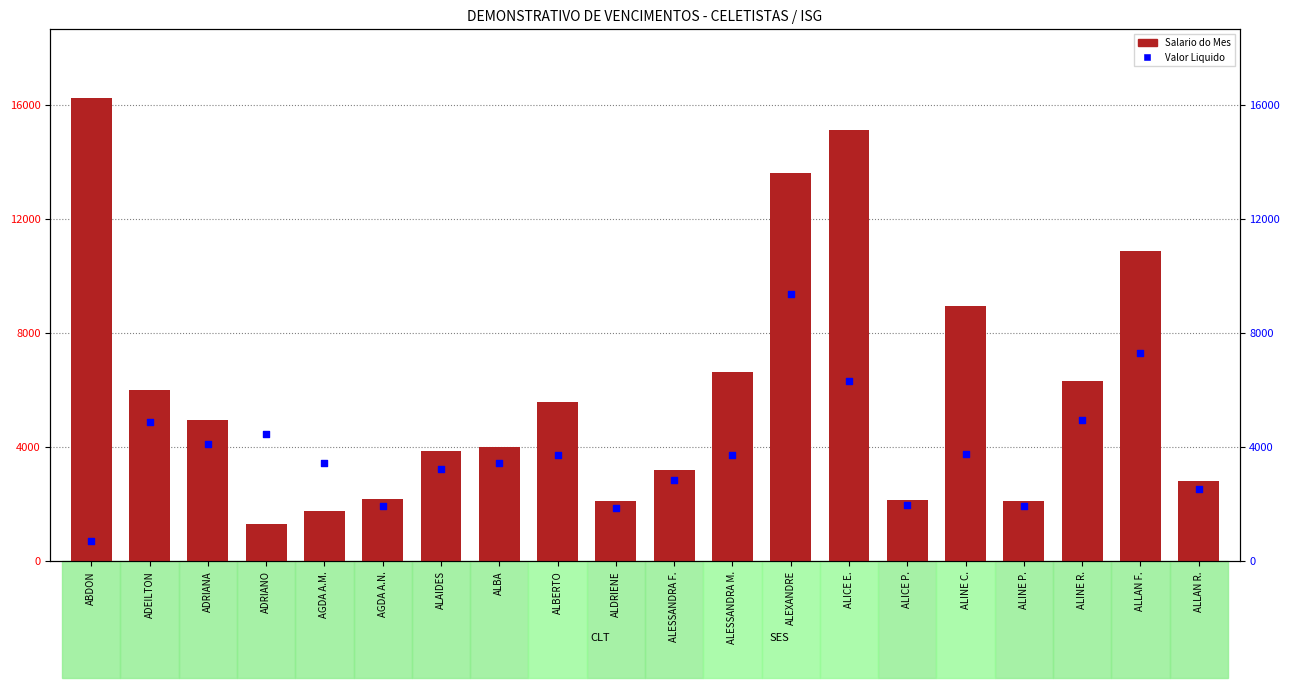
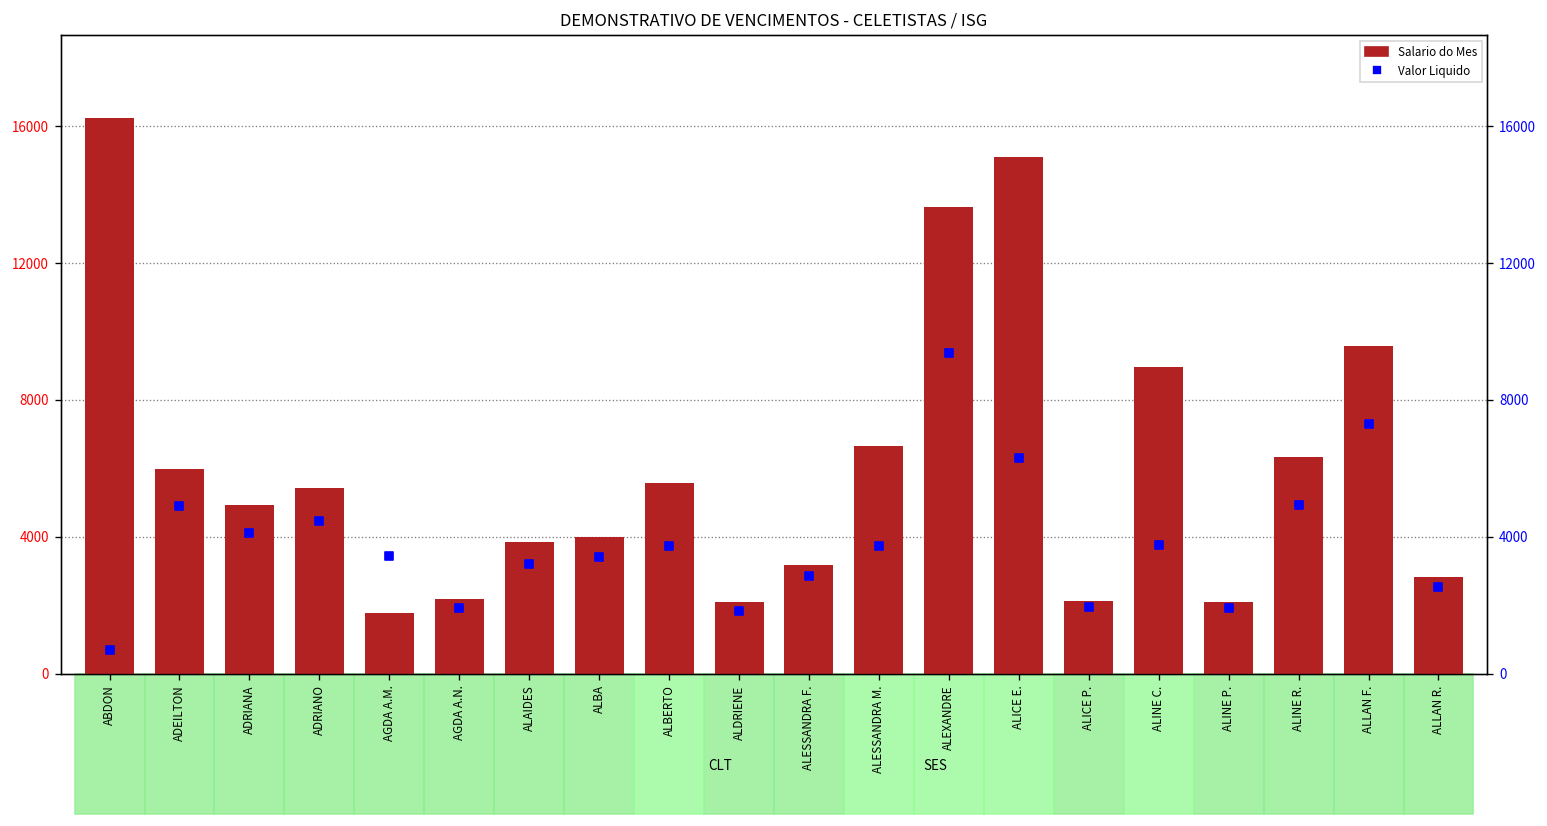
Salario do Mes, ADRIANO: 1300 -> 5400
Salario do Mes, ALLAN F.: 10900 -> 9600
